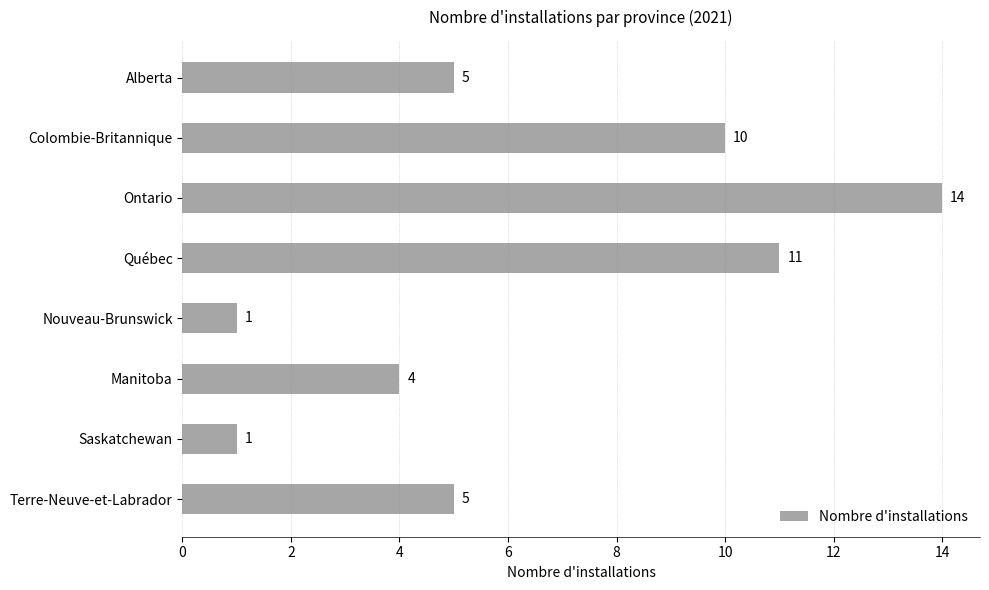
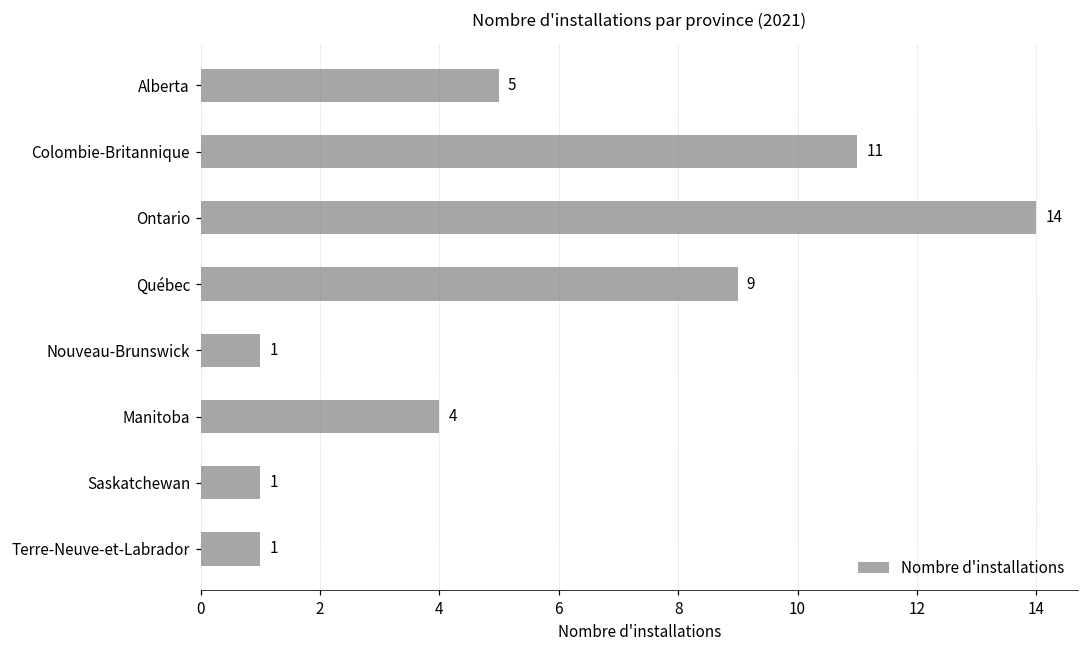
Colombie-Britannique: 10 -> 11
Québec: 11 -> 9
Terre-Neuve-et-Labrador: 5 -> 1
